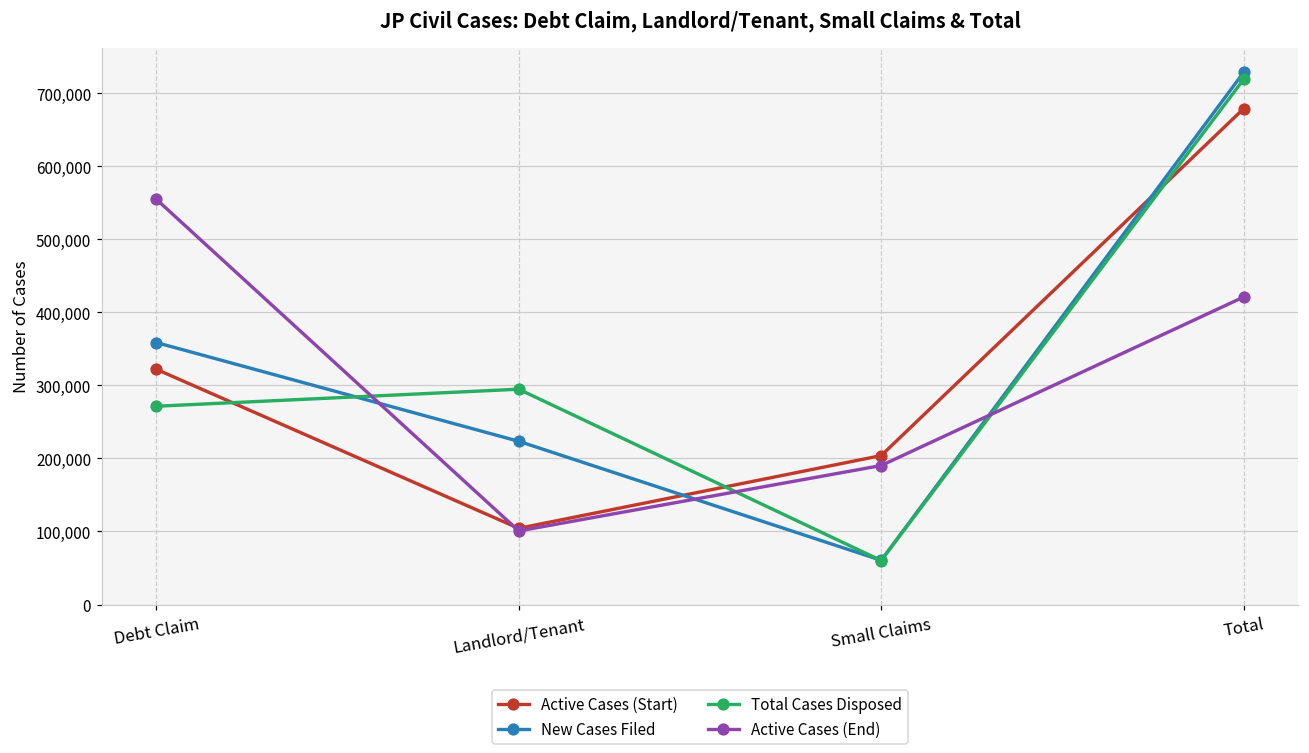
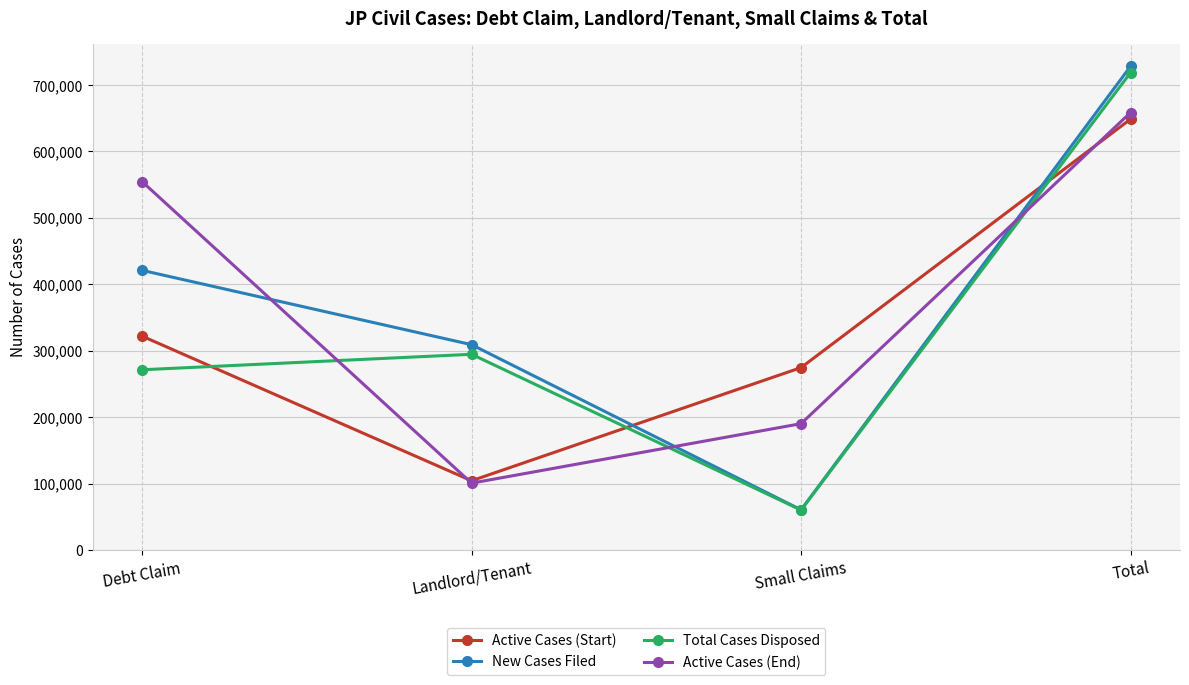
New Cases Filed, Debt Claim: 360,000 -> 420,000
New Cases Filed, Landlord/Tenant: 220,000 -> 310,000
Active Cases (Start), Small Claims: 200,000 -> 270,000
Active Cases (Start), Total: 680,000 -> 650,000
Active Cases (End), Total: 420,000 -> 660,000
